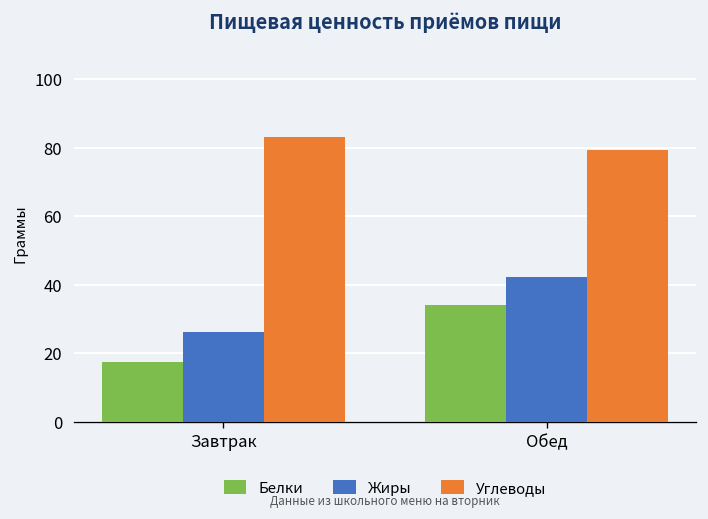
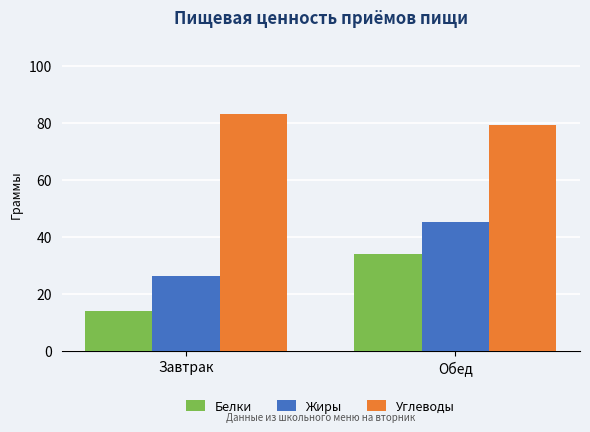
Белки, Завтрак: 17 -> 14
Жиры, Обед: 42 -> 45
